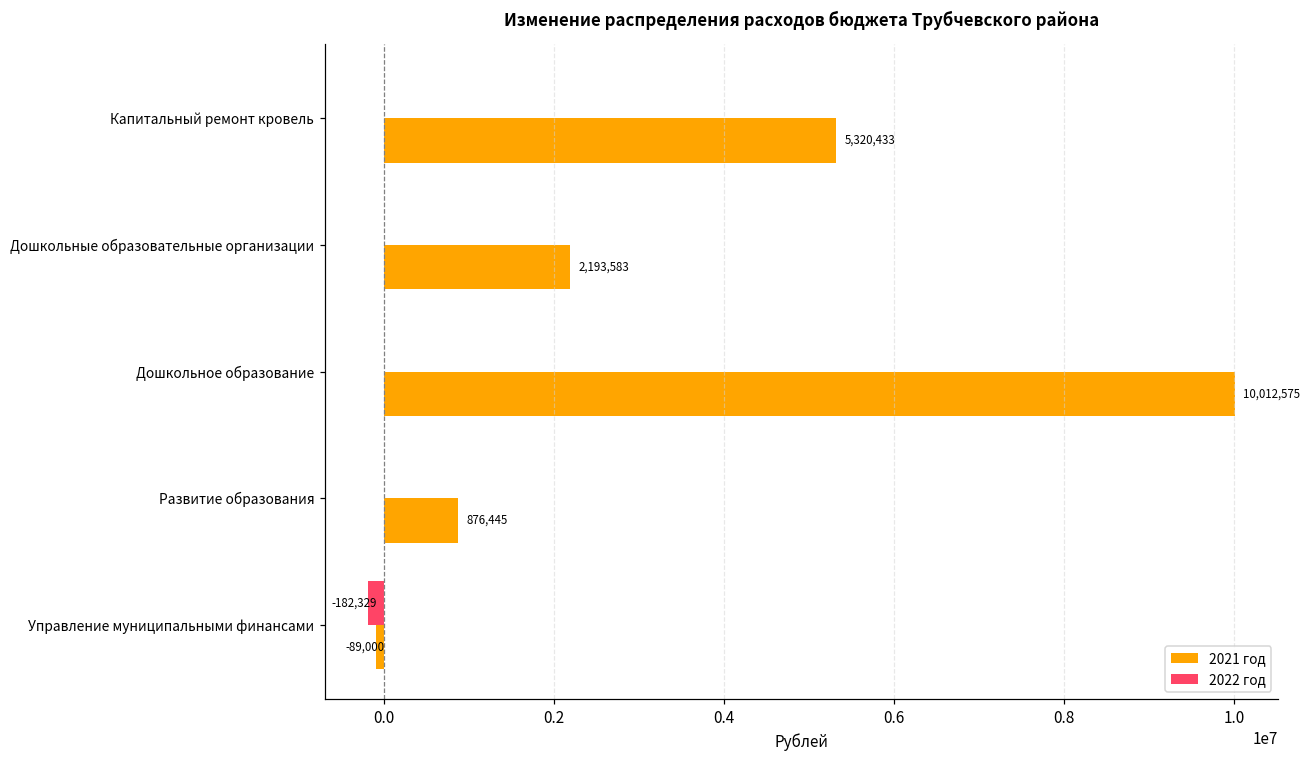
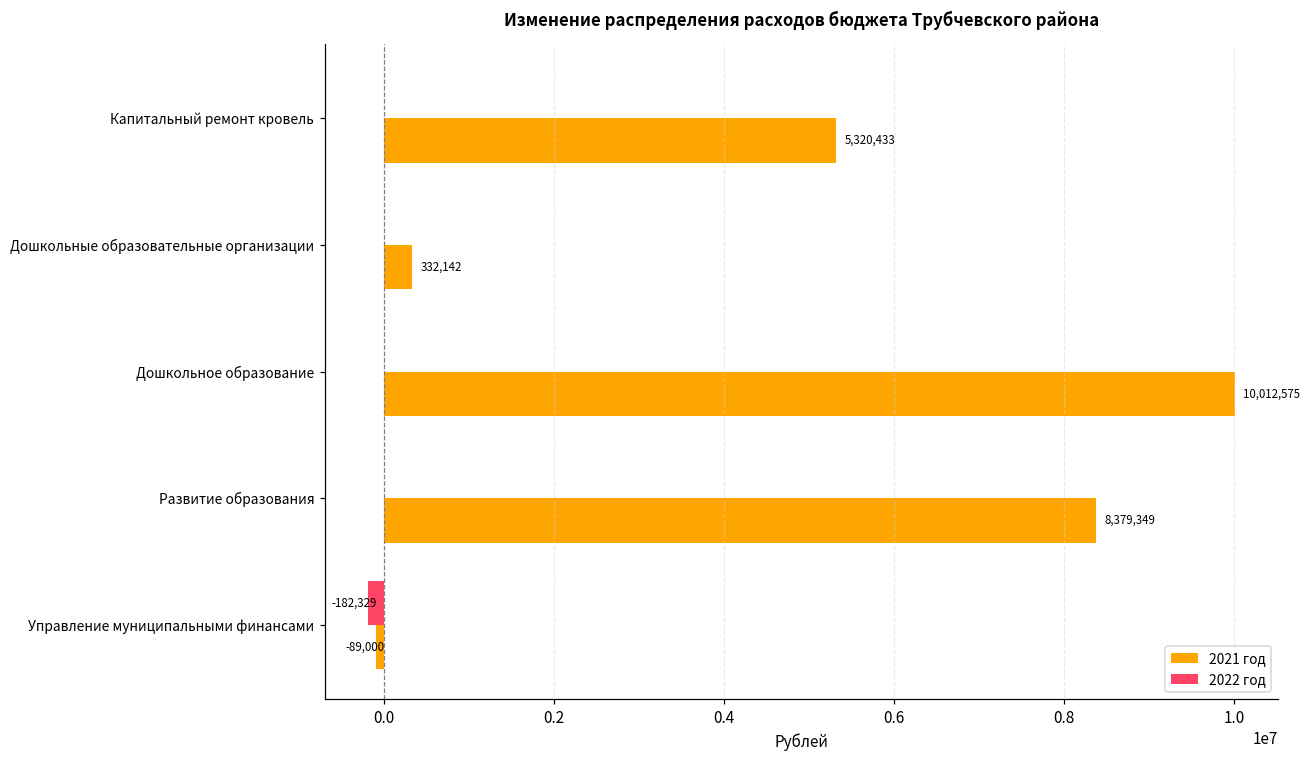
2021 год, Дошкольные образовательные организации: 2,193,583 -> 332,142
2021 год, Развитие образования: 876,445 -> 8,379,349
